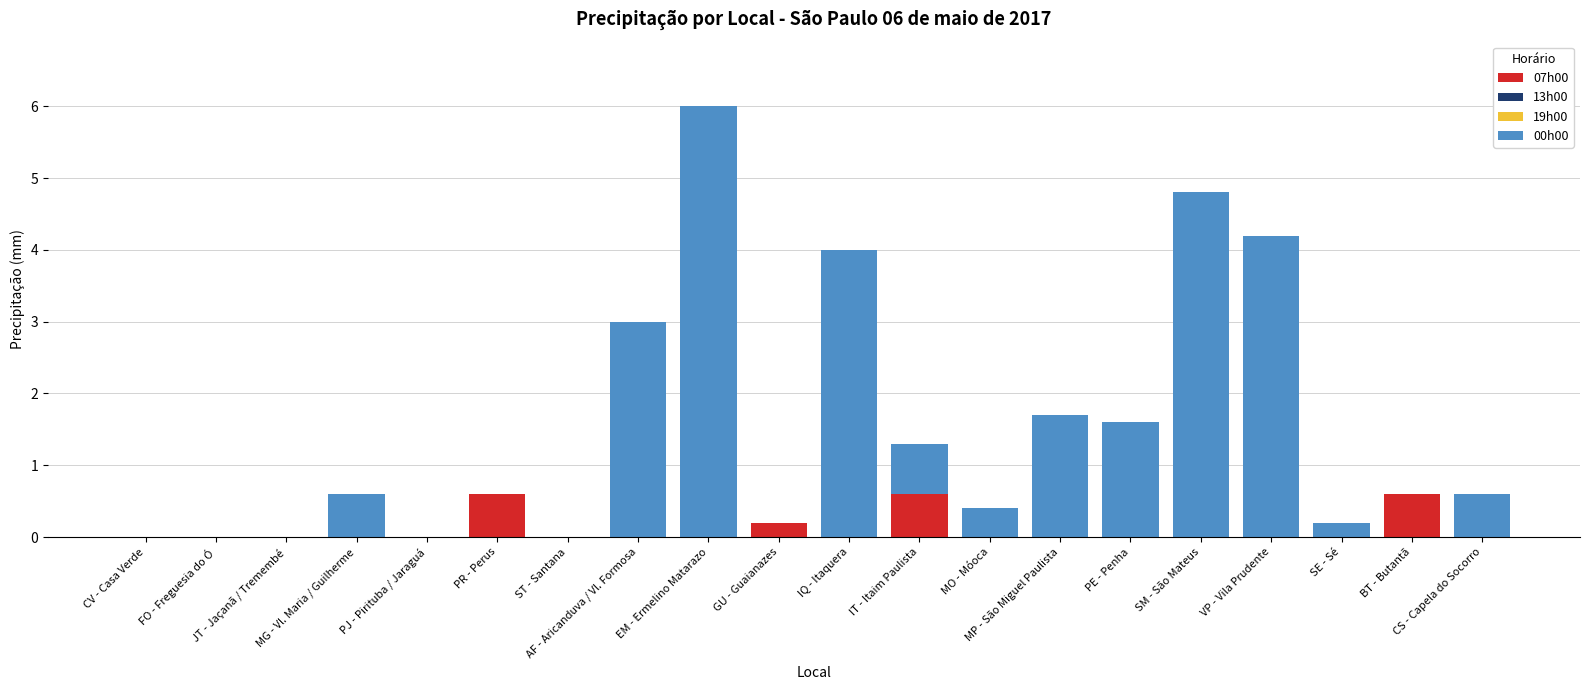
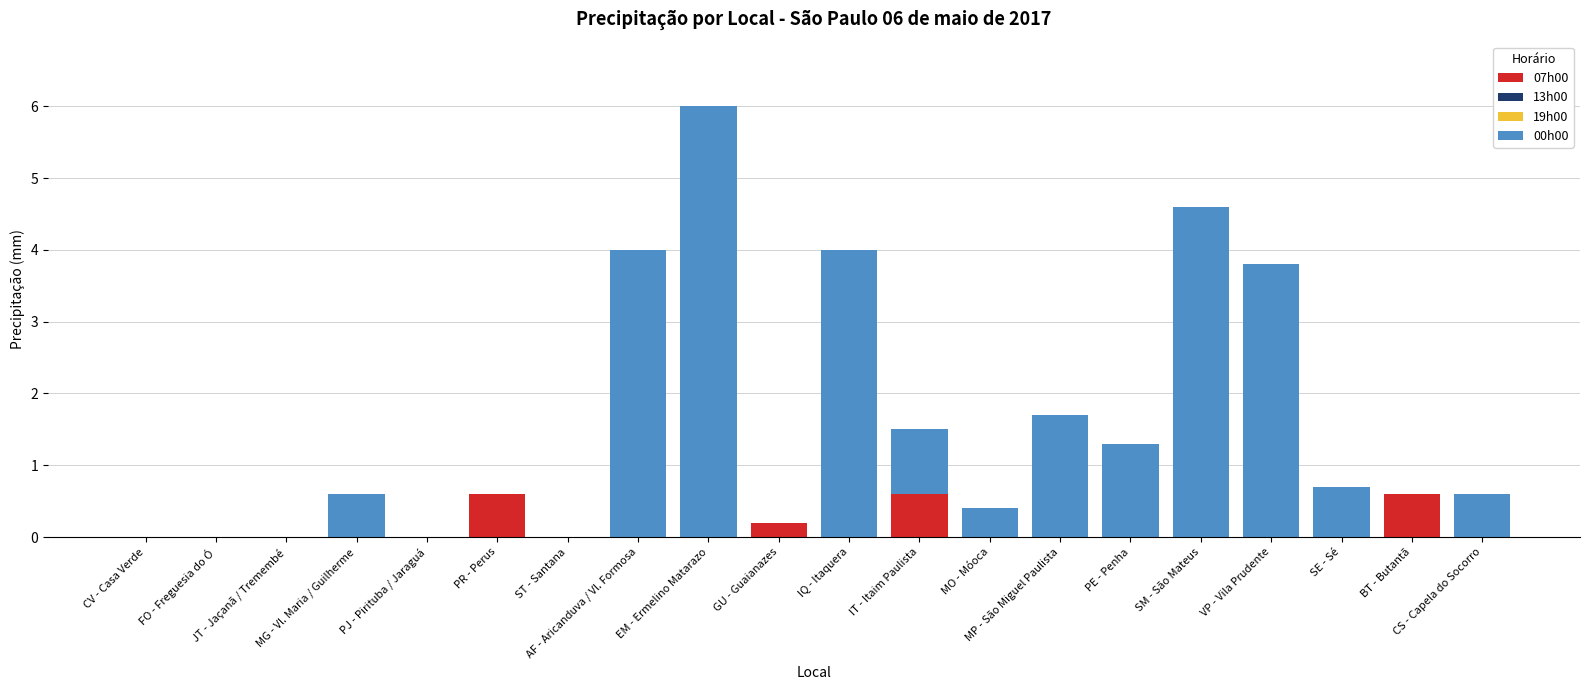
00h00, AF - Aricanduva / Vl. Formosa: 3 -> 4
00h00, IT - Itaim Paulista: 0.7 -> 0.9
00h00, PE - Penha: 1.6 -> 1.3
00h00, SM - São Mateus: 4.8 -> 4.6
00h00, VP - Vila Prudente: 4.2 -> 3.8
00h00, SE - Sé: 0.2 -> 0.7
